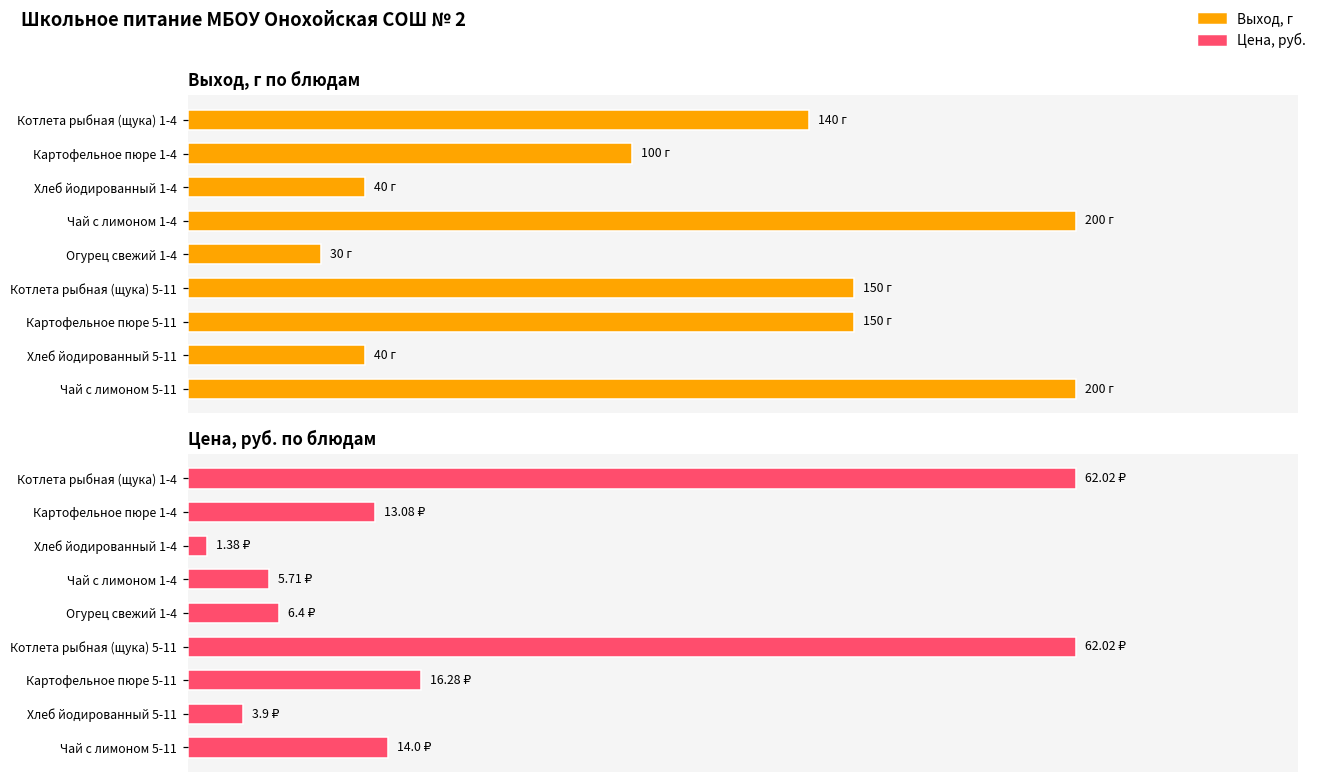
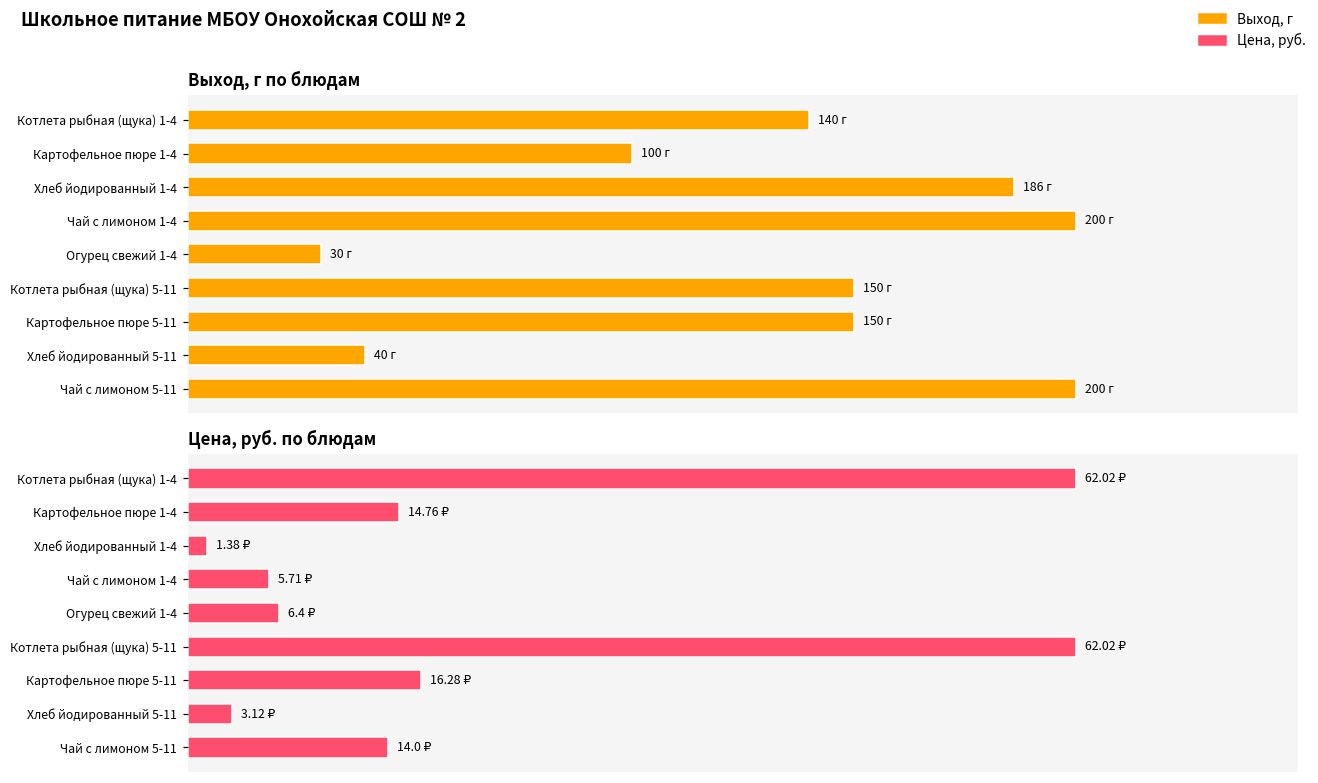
Выход, г по блюдам, Хлеб йодированный 1-4: 40 -> 186
Цена, руб. по блюдам, Картофельное пюре 1-4: 13.08 -> 14.76
Цена, руб. по блюдам, Хлеб йодированный 5-11: 3.9 -> 3.12
